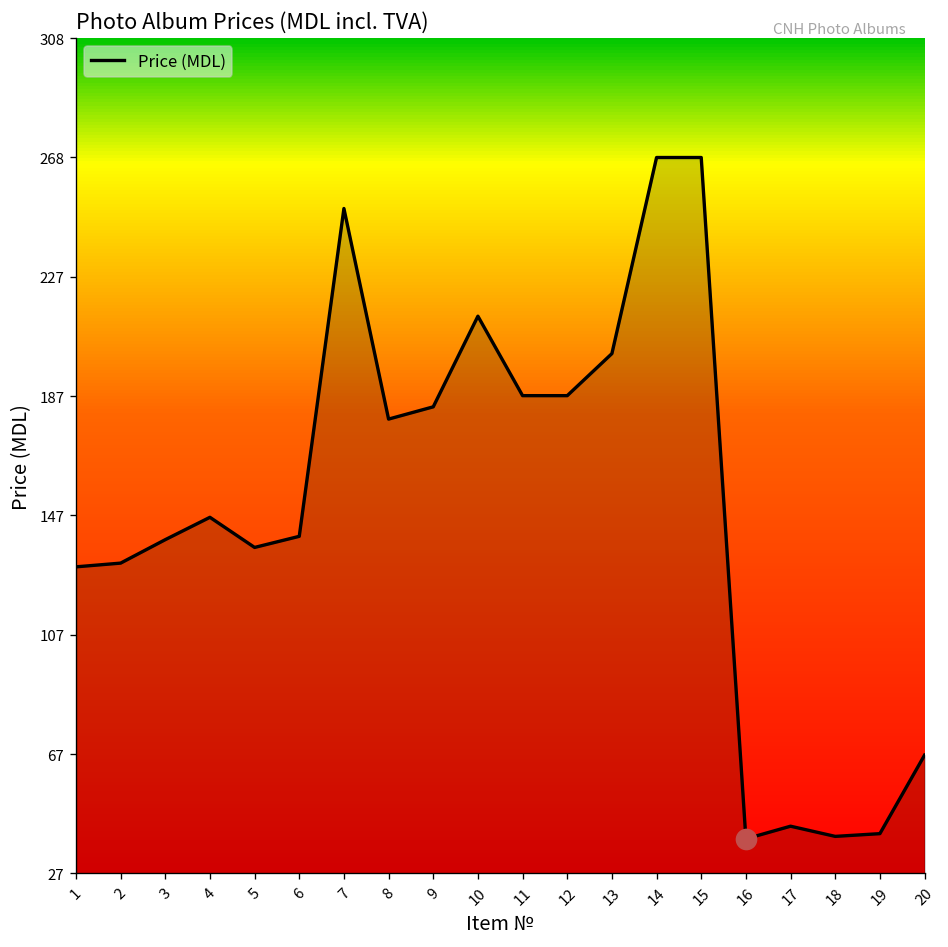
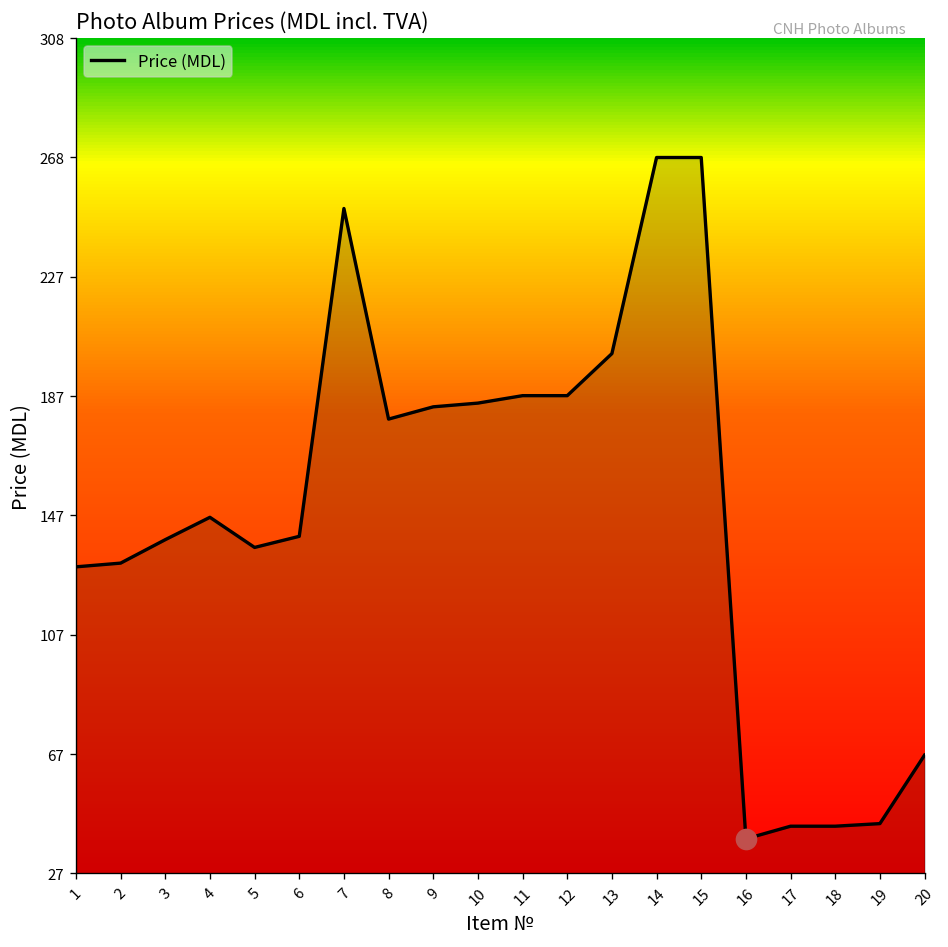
Price (MDL), 10: 214 -> 185
Price (MDL), 18: 39 -> 43
Price (MDL), 19: 40 -> 44
